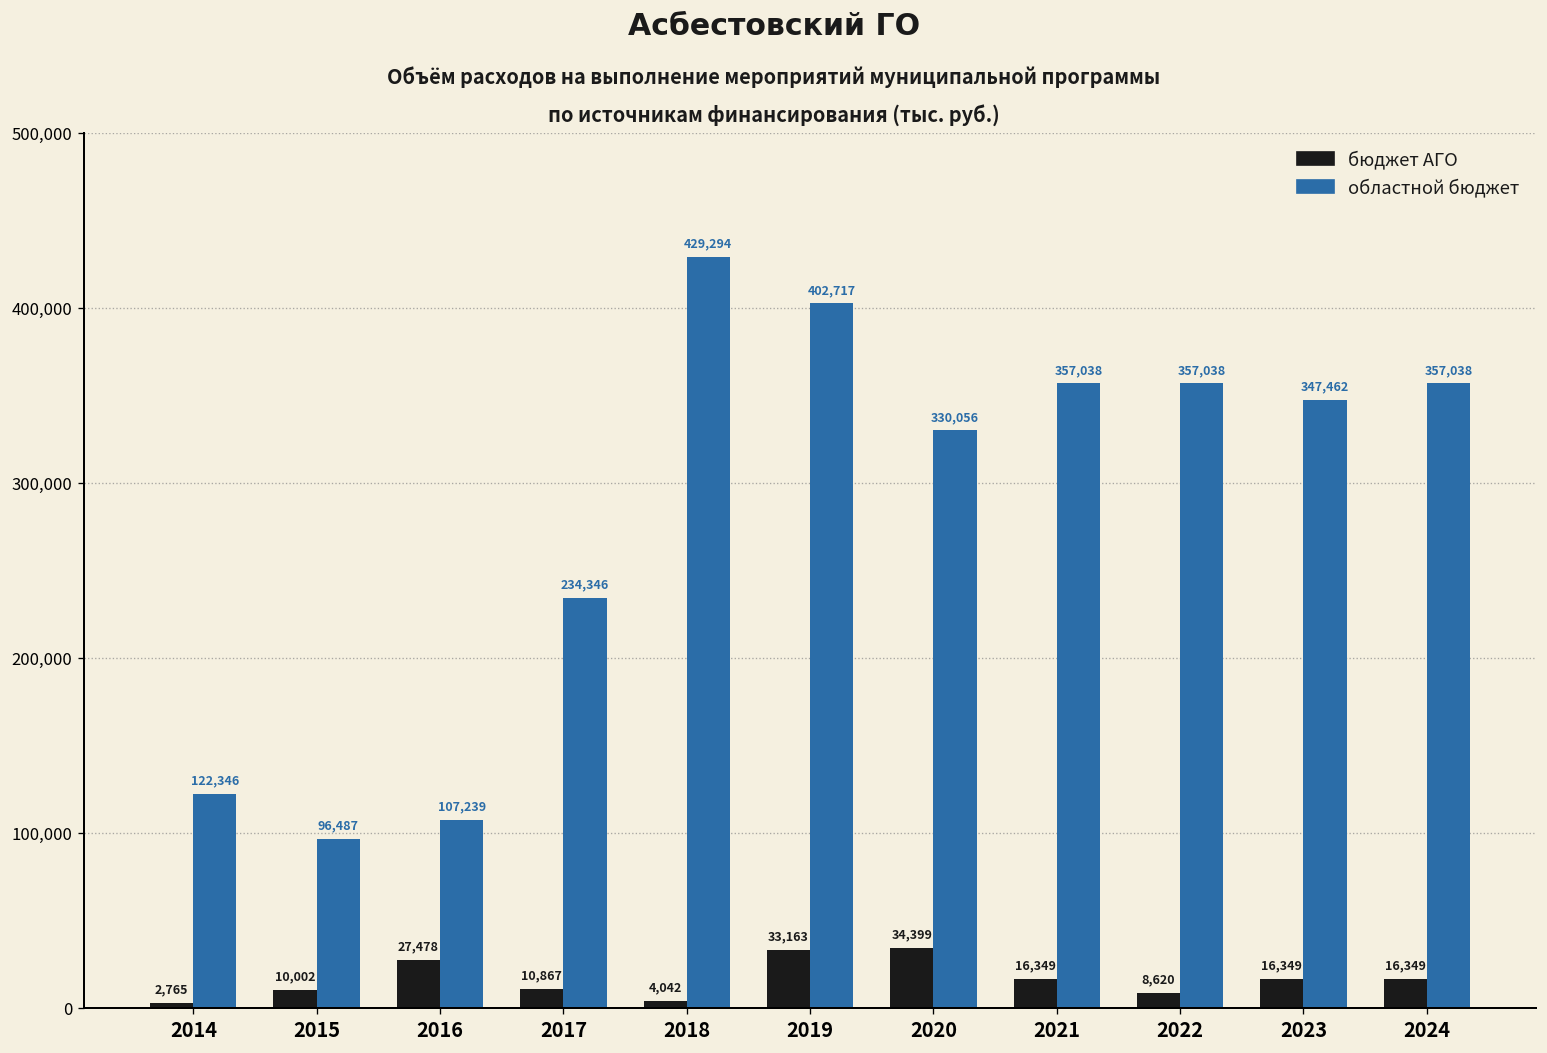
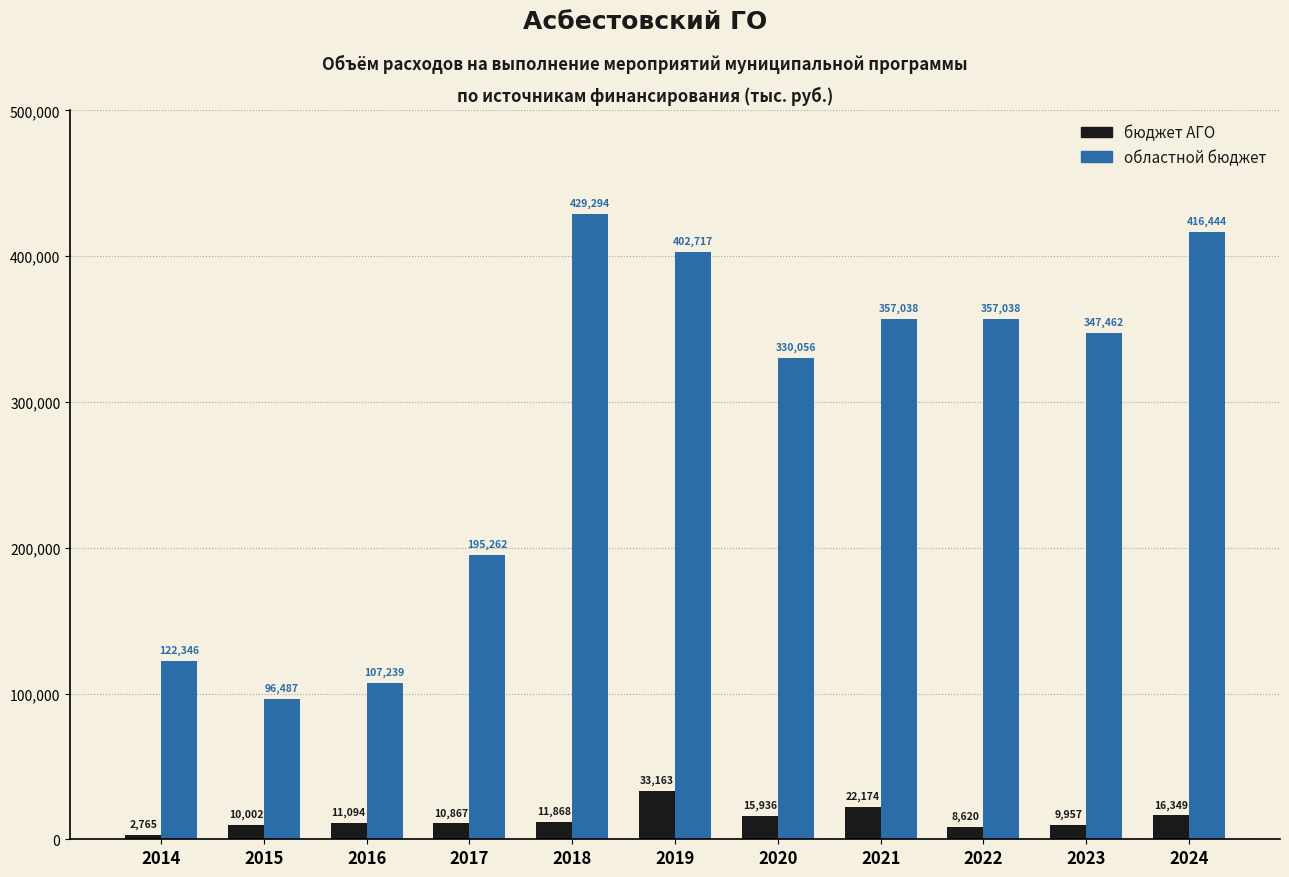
бюджет АГО, 2016: 27,478 -> 11,094
областной бюджет, 2017: 234,346 -> 195,262
бюджет АГО, 2018: 4,042 -> 11,868
бюджет АГО, 2020: 34,399 -> 15,936
бюджет АГО, 2021: 16,349 -> 22,174
бюджет АГО, 2023: 16,349 -> 9,957
областной бюджет, 2024: 357,038 -> 416,444
